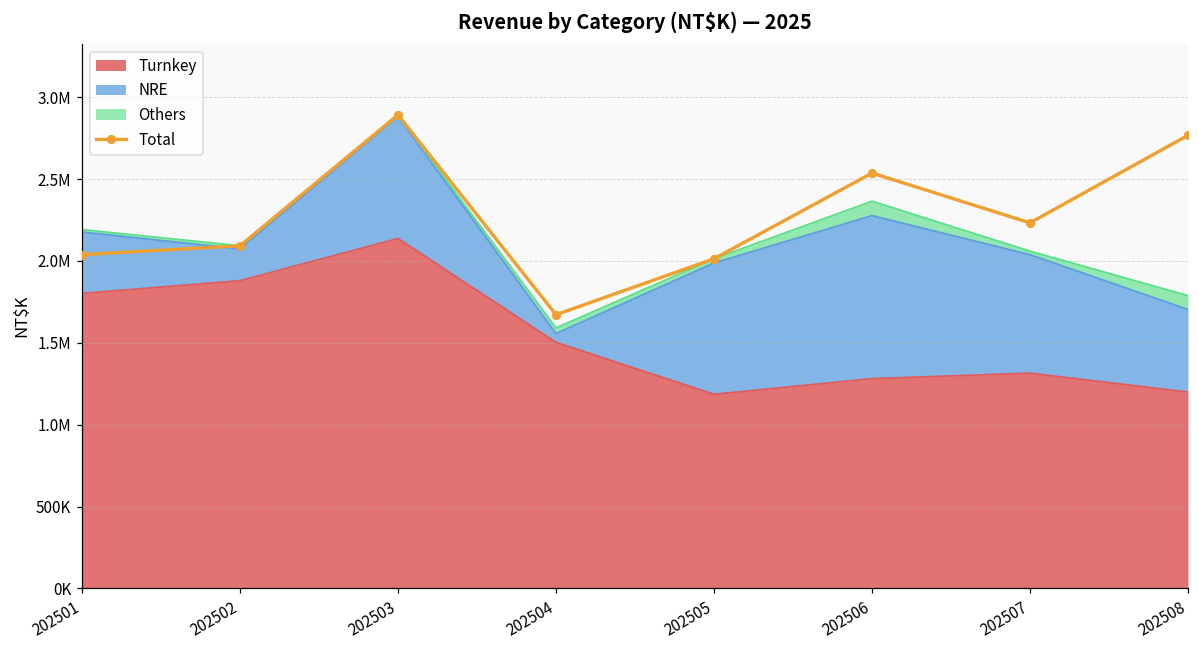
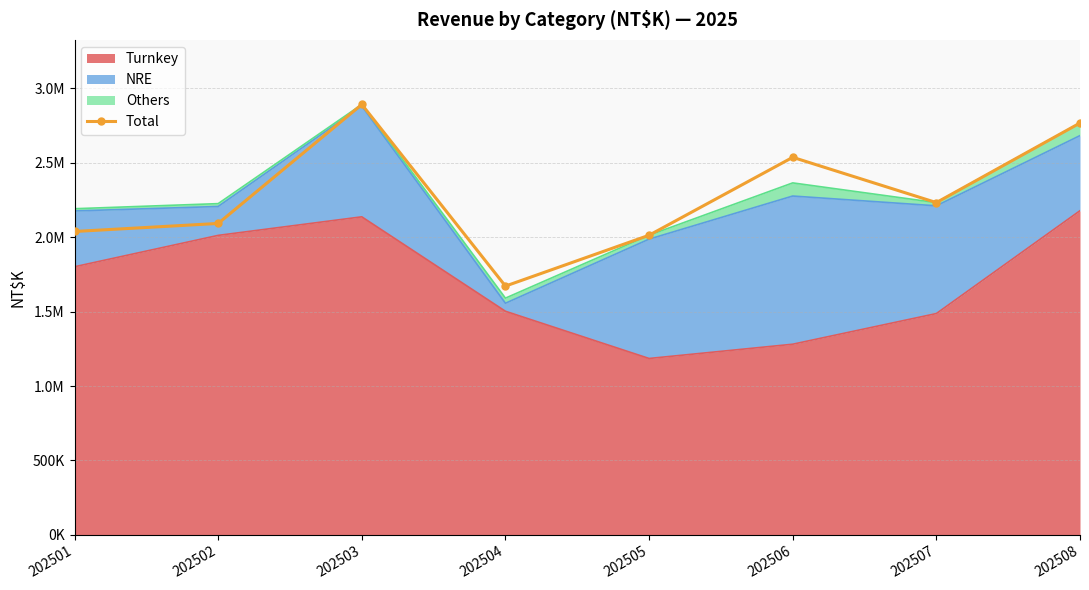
Turnkey, 202502: 1880000 -> 2010000
Turnkey, 202507: 1310000 -> 1490000
Turnkey, 202508: 1200000 -> 2180000
